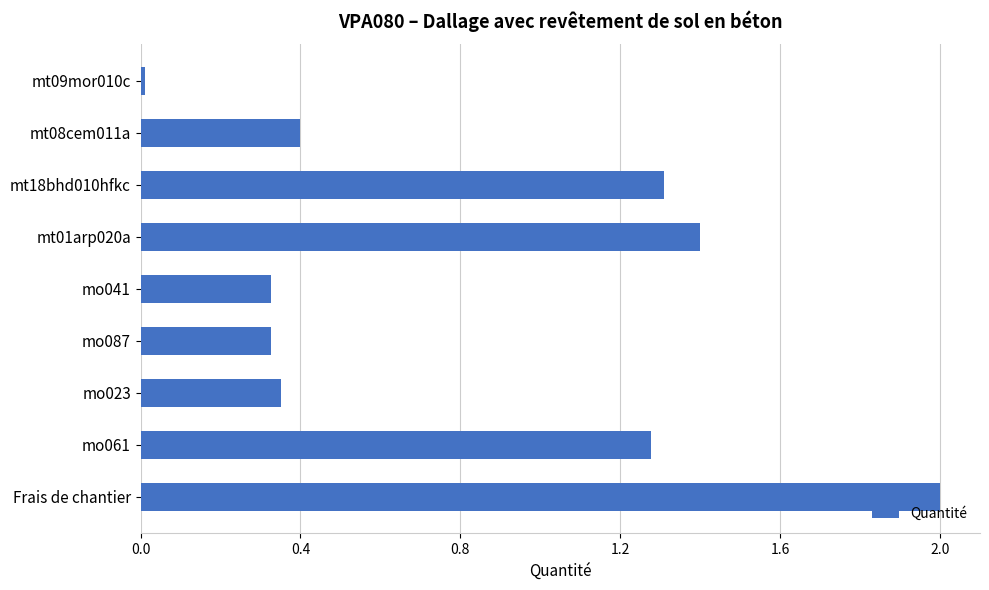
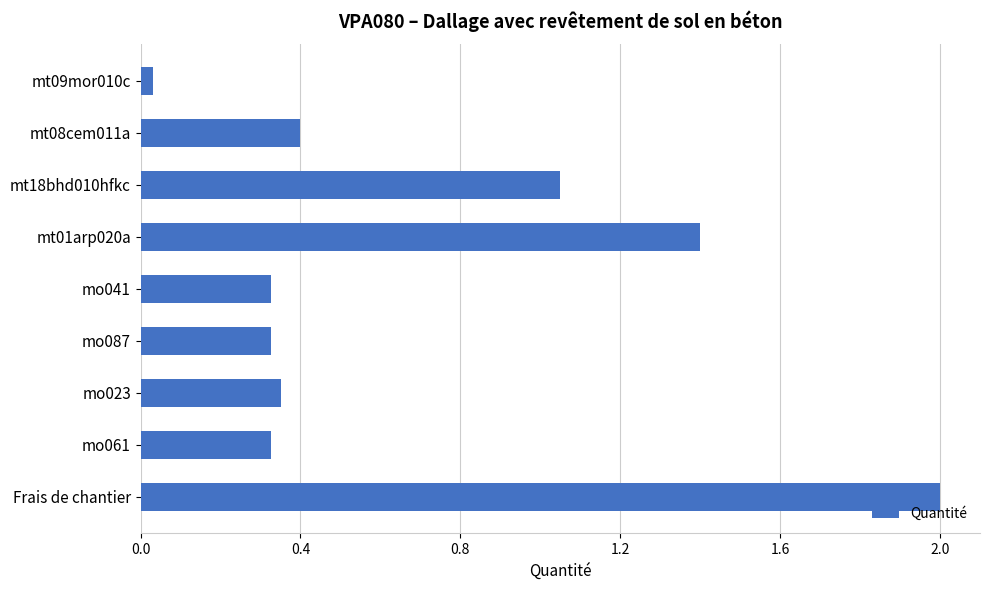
mt09mor010c: 0.01 -> 0.03
mt18bhd010hfkc: 1.31 -> 1.05
mo061: 1.28 -> 0.33
